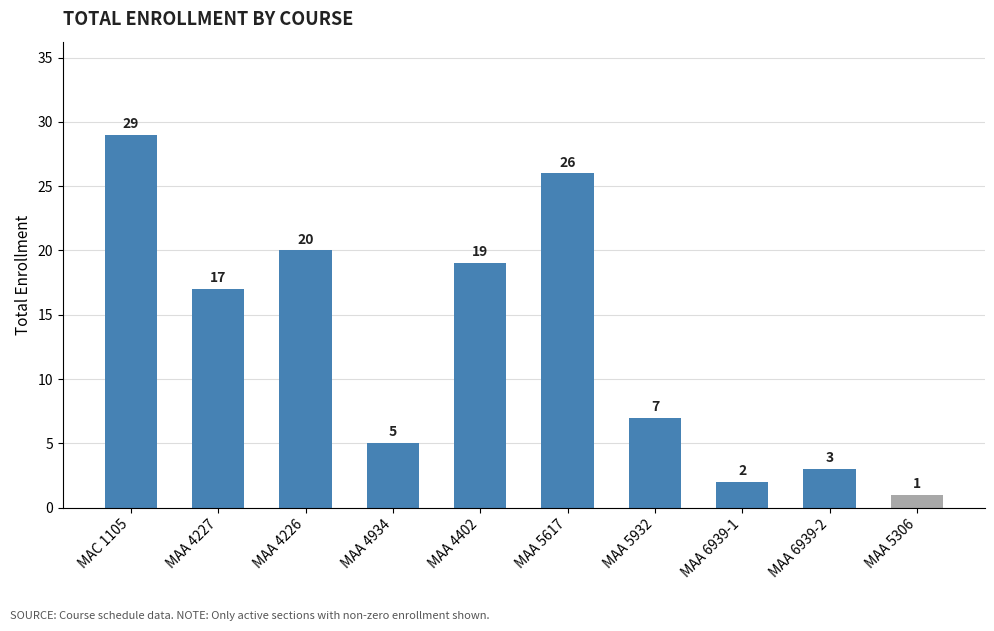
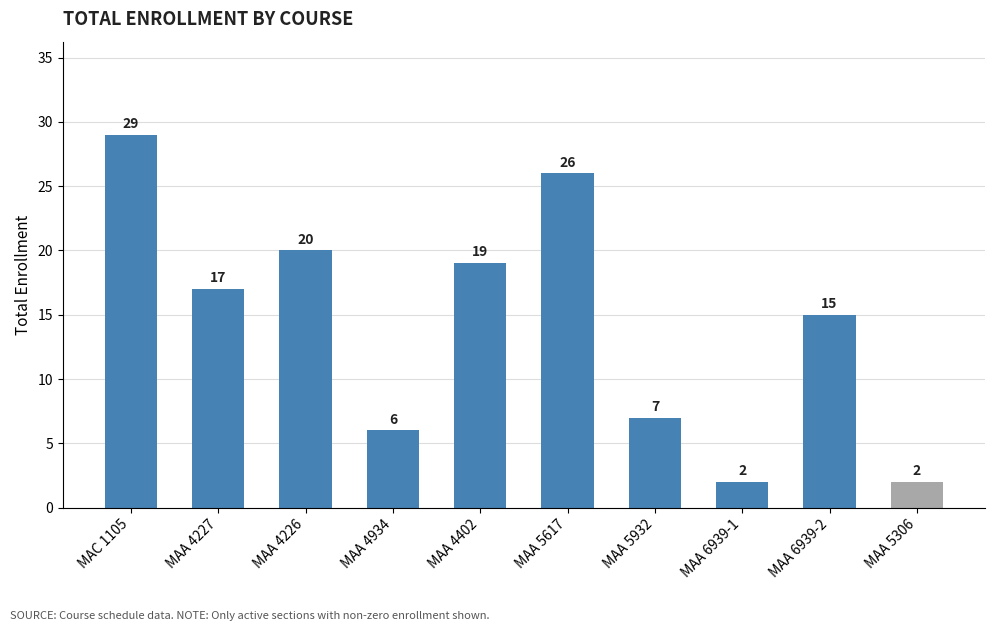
MAA 4934: 5 -> 6
MAA 6939-2: 3 -> 15
MAA 5306: 1 -> 2
